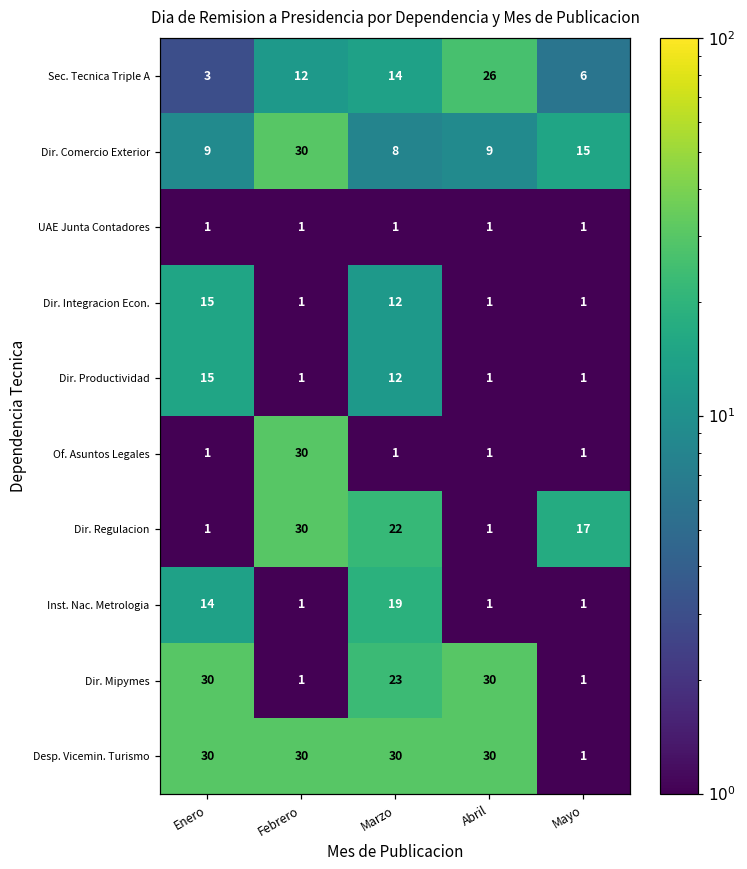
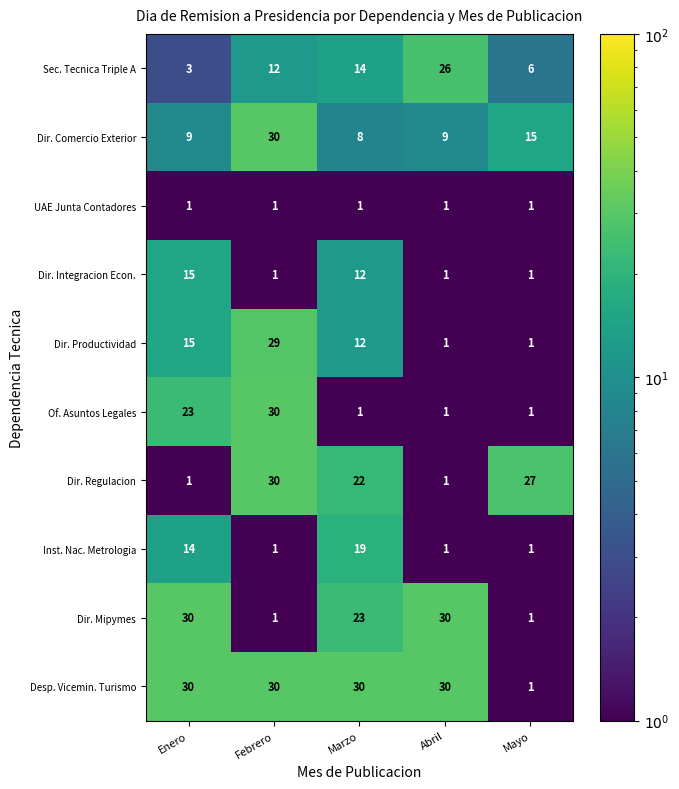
Dir. Productividad, Febrero: 1 -> 29
Of. Asuntos Legales, Enero: 1 -> 23
Dir. Regulacion, Mayo: 17 -> 27
